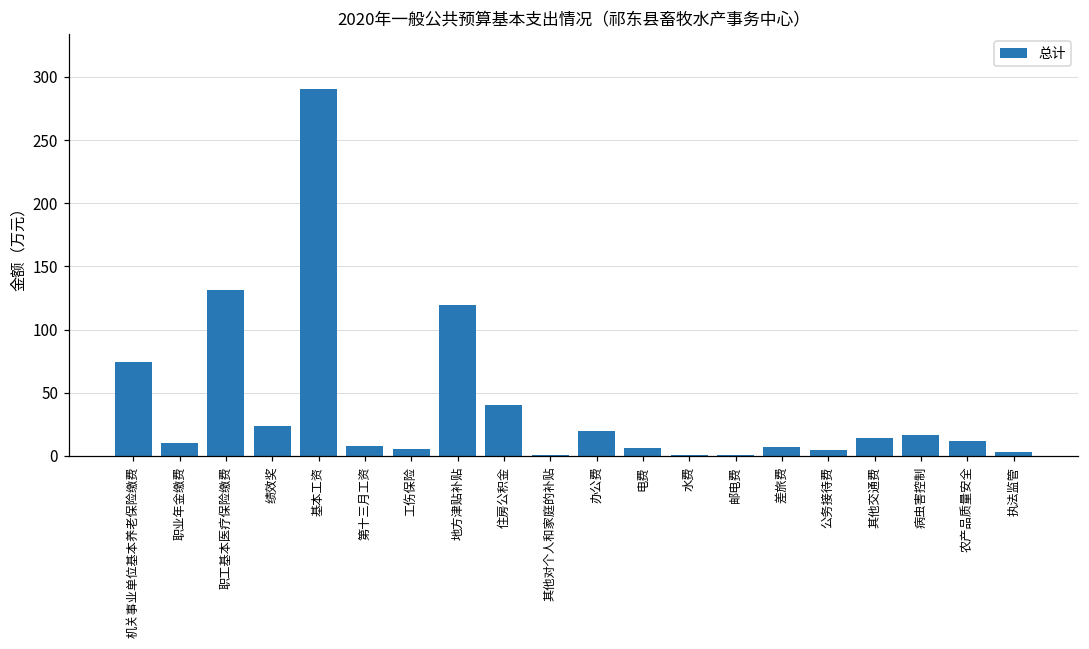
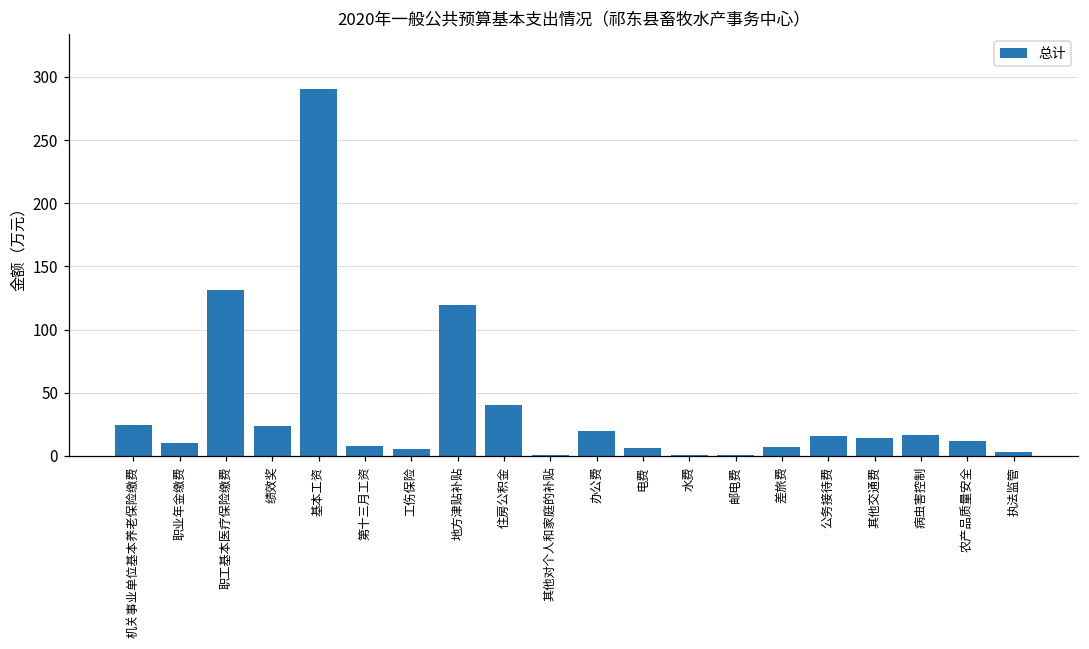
机关事业单位基本养老保险缴费: 74 -> 25
公务接待费: 5 -> 16
